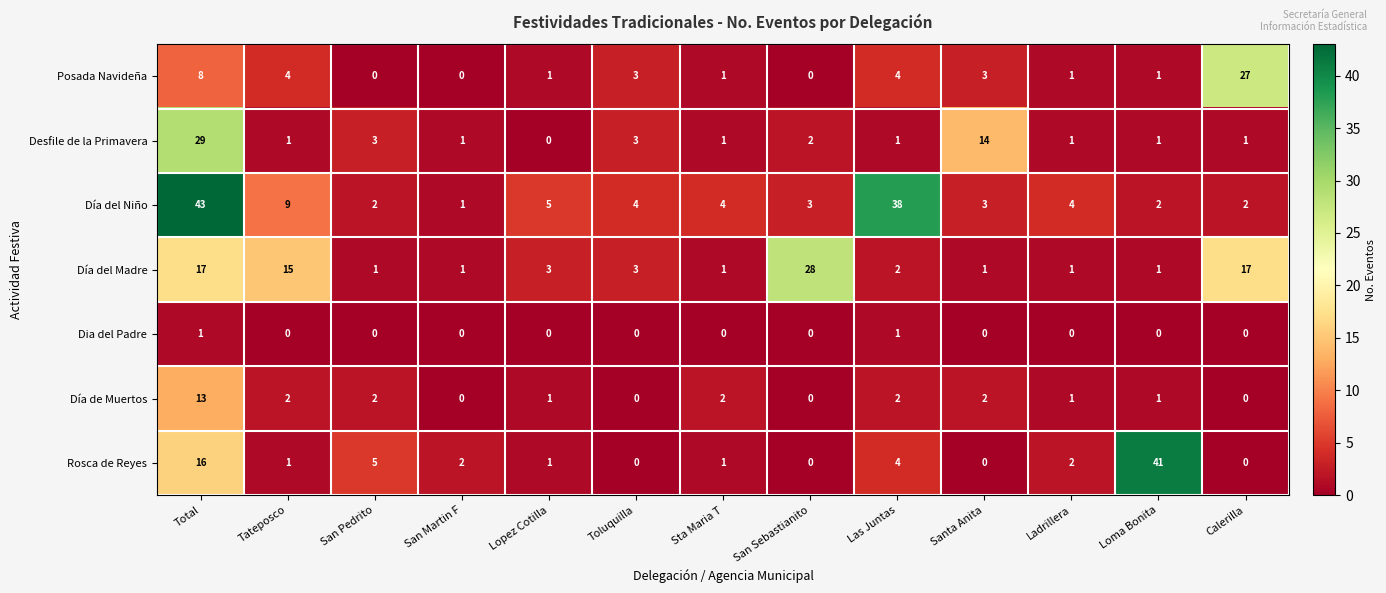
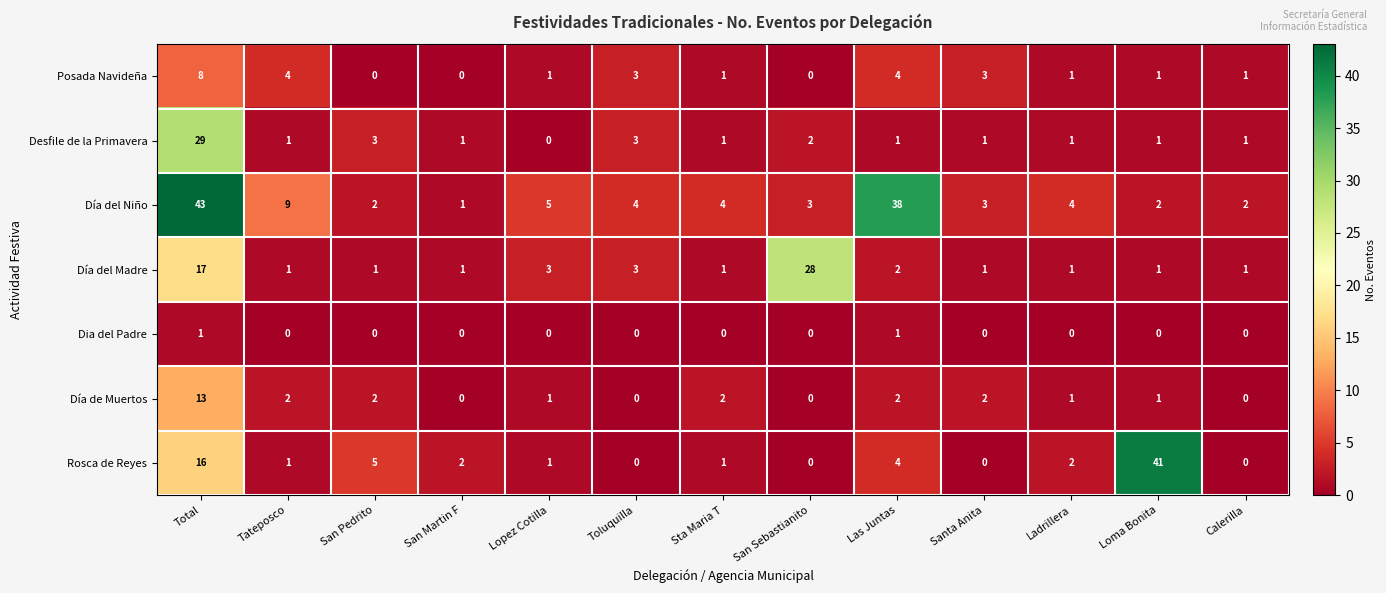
Posada Navideña, Calerilla: 27 -> 1
Desfile de la Primavera, Santa Anita: 14 -> 1
Día del Madre, Tateposco: 15 -> 1
Día del Madre, Calerilla: 17 -> 1
